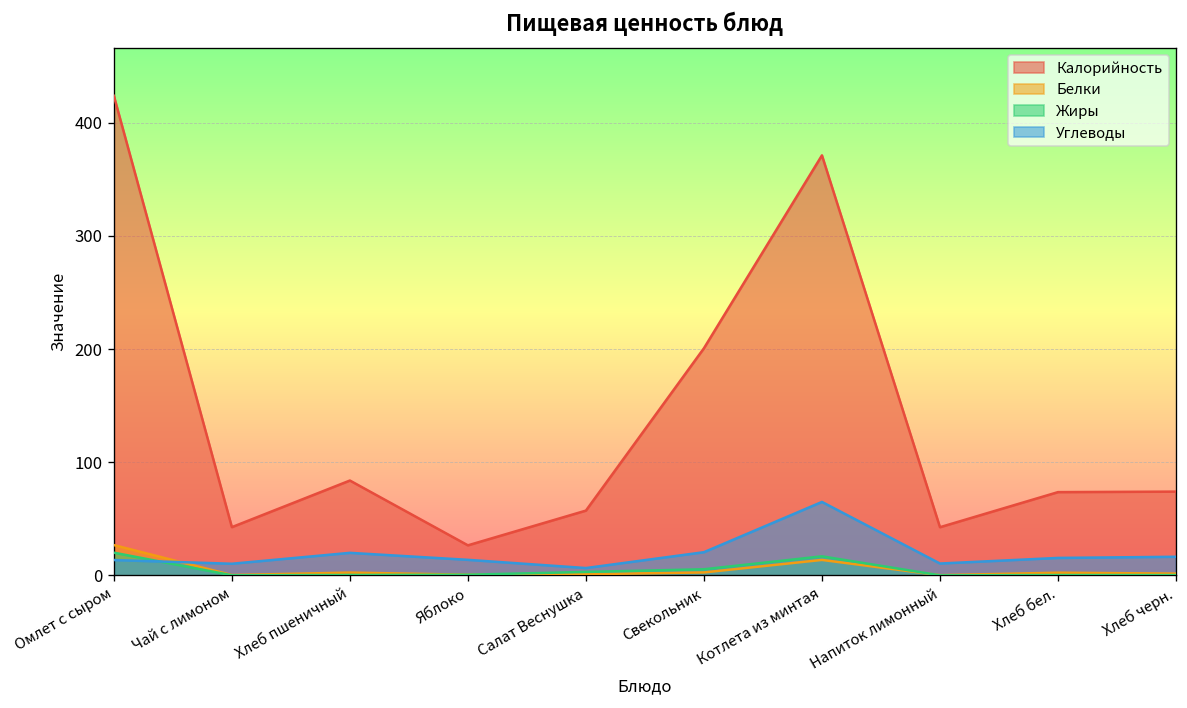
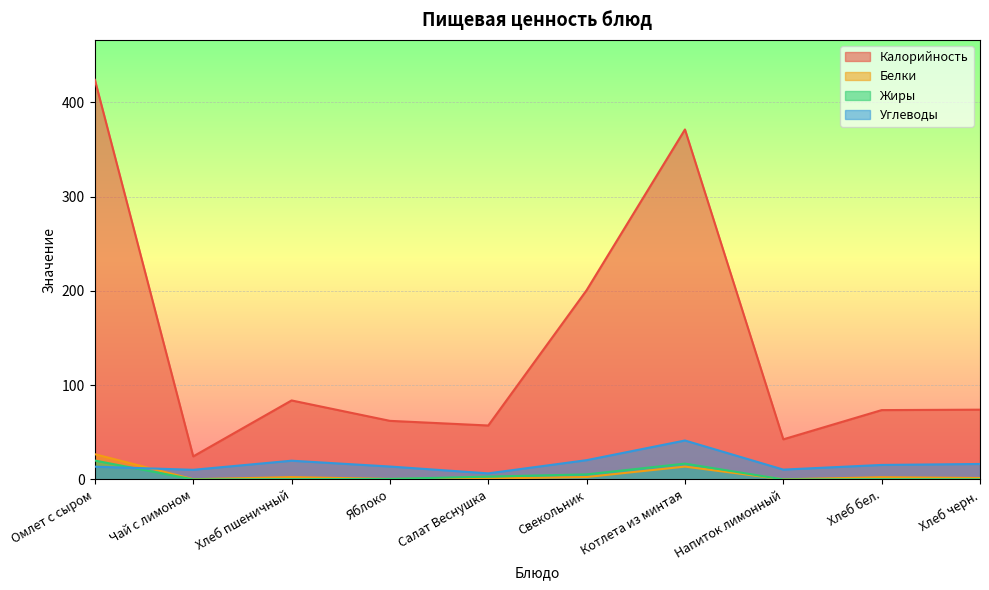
Калорийность, Чай с лимоном: 40 -> 20
Калорийность, Яблоко: 30 -> 60
Углеводы, Котлета из минтая: 60 -> 40
